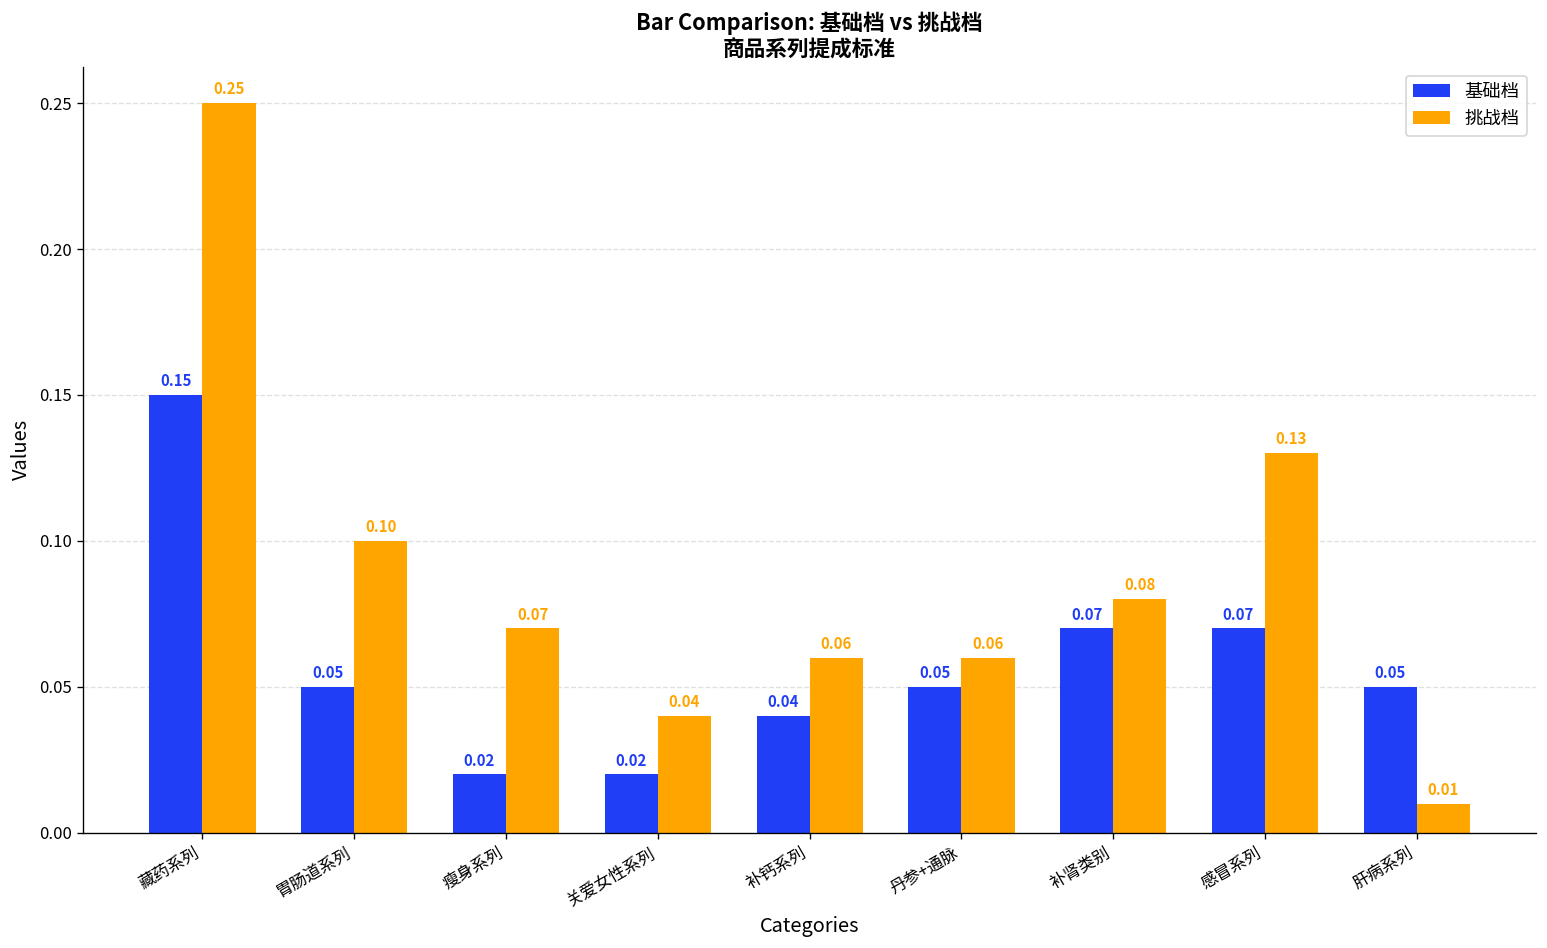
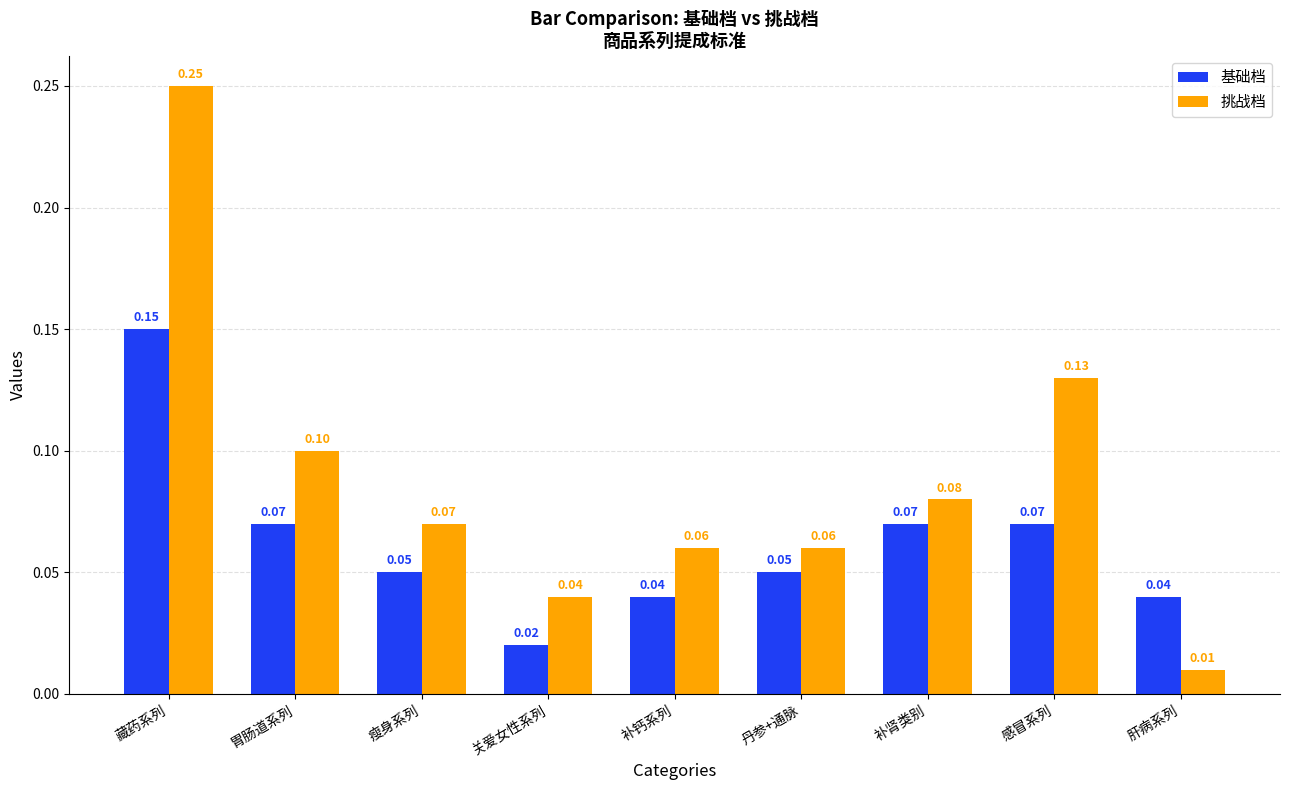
基础档, 胃肠道系列: 0.05 -> 0.07
基础档, 瘦身系列: 0.02 -> 0.05
基础档, 肝病系列: 0.05 -> 0.04
